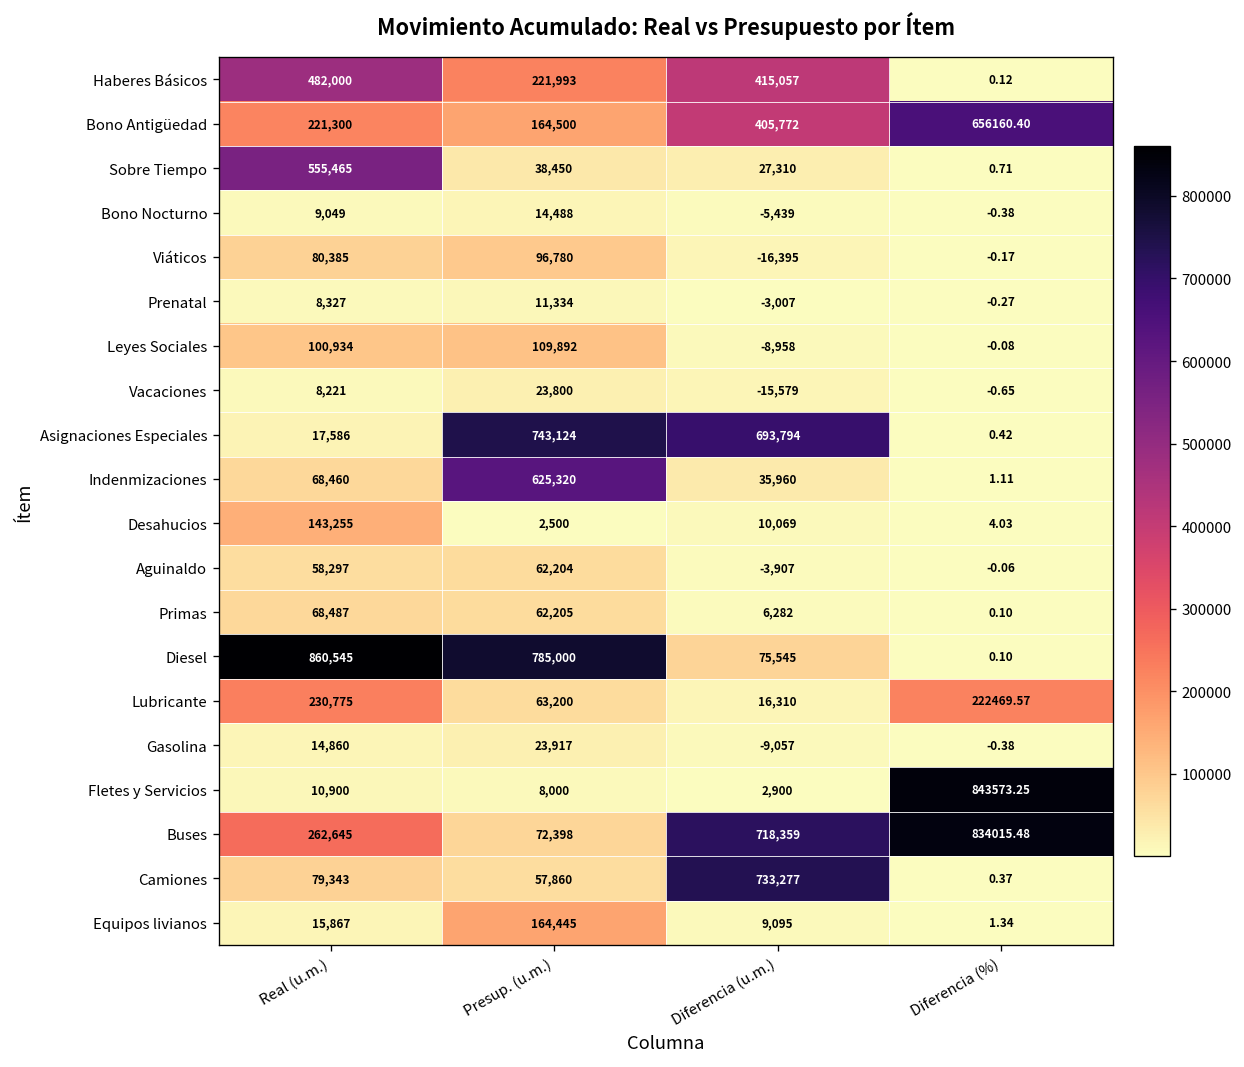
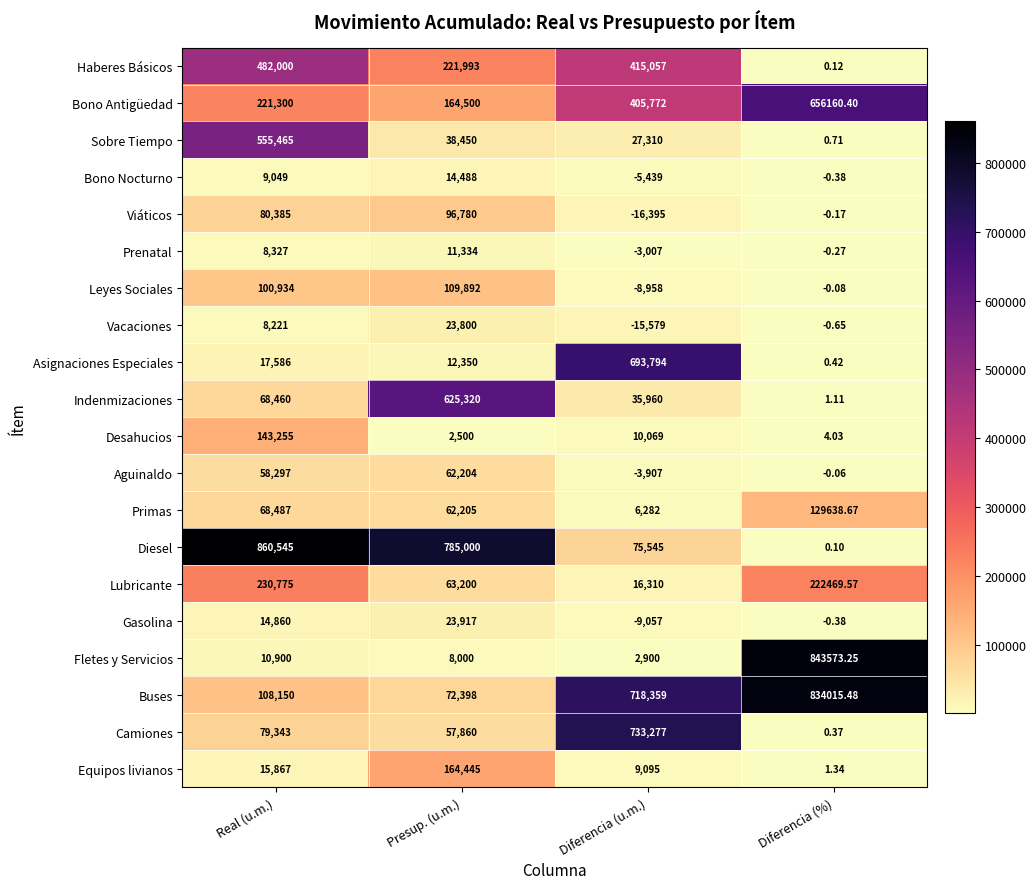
Asignaciones Especiales, Presup. (u.m.): 743,124 -> 12,350
Primas, Diferencia (%): 0.10 -> 129638.67
Buses, Real (u.m.): 262,645 -> 108,150
